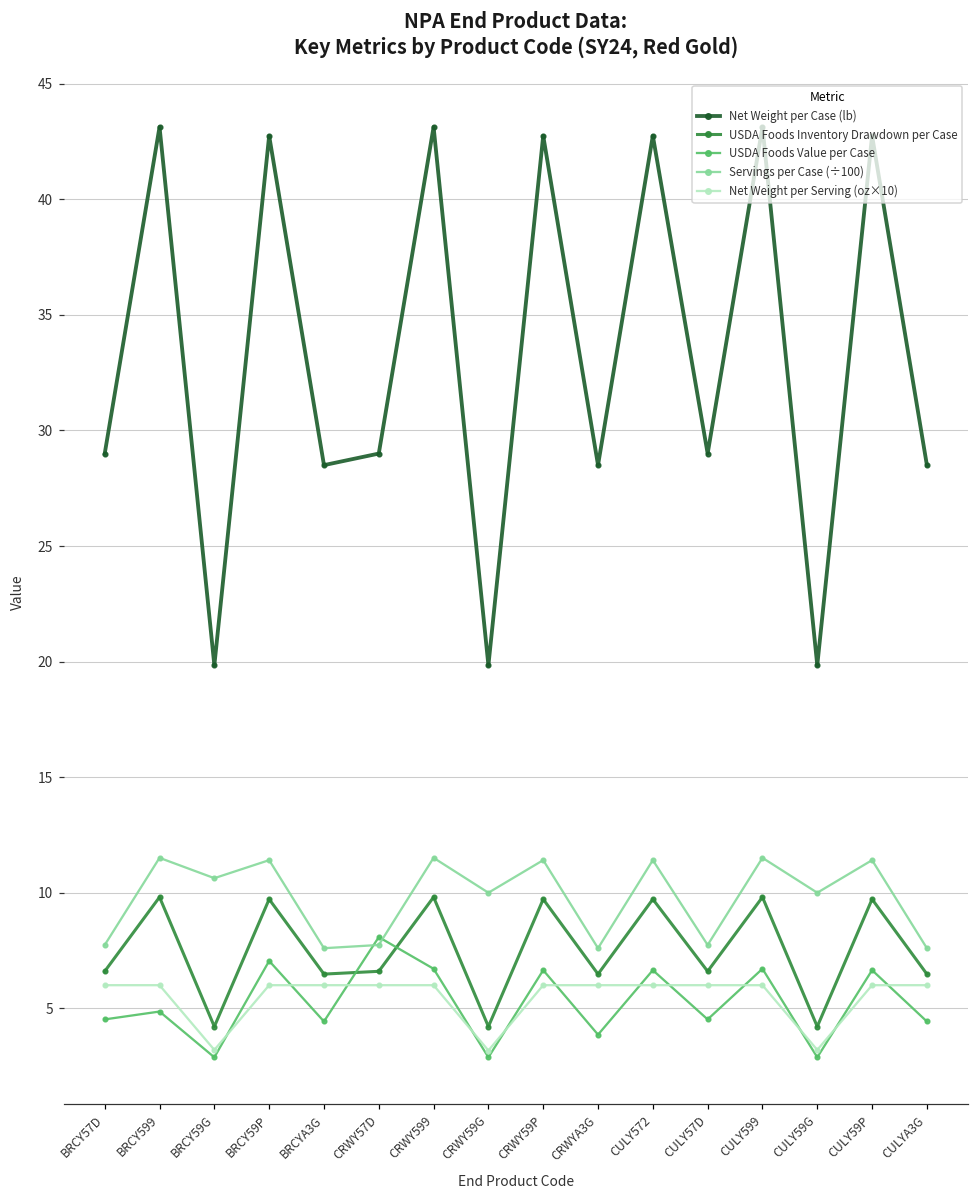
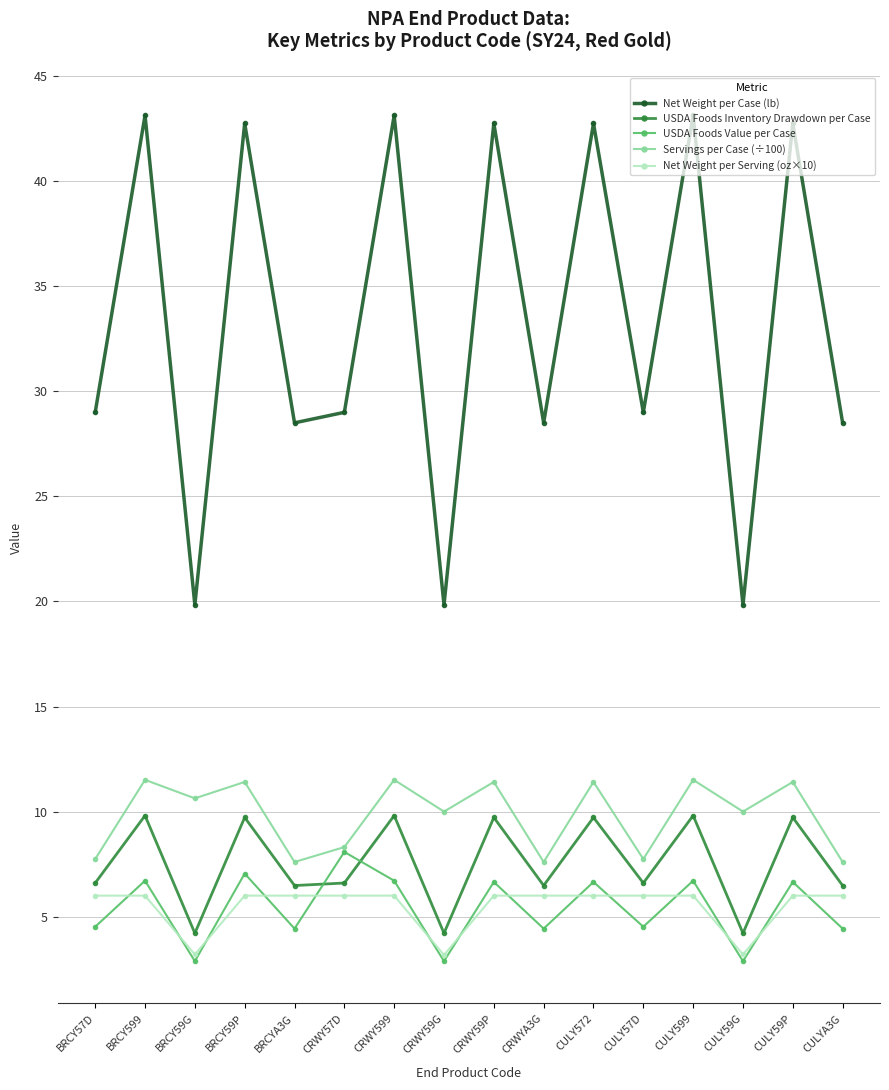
USDA Foods Value per Case, BRCY599: 4.9 -> 6.7
Servings per Case (÷100), CRWY57D: 7.7 -> 8.3
USDA Foods Value per Case, CRWYA3G: 3.9 -> 4.4
